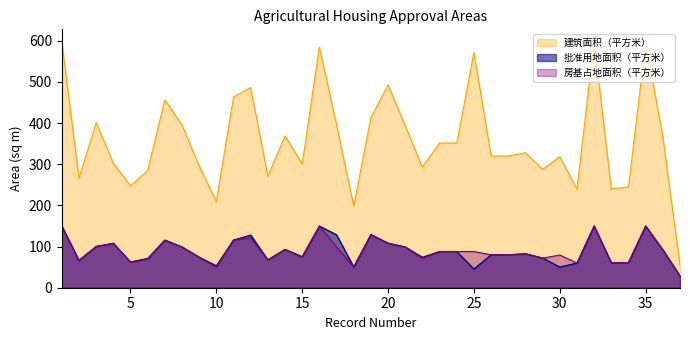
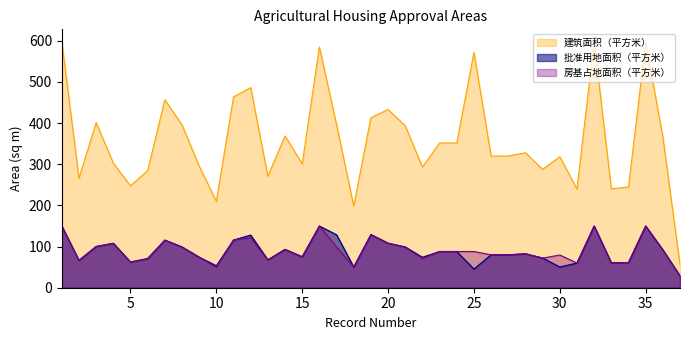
建筑面积（平方米）, 20: 490 -> 430
